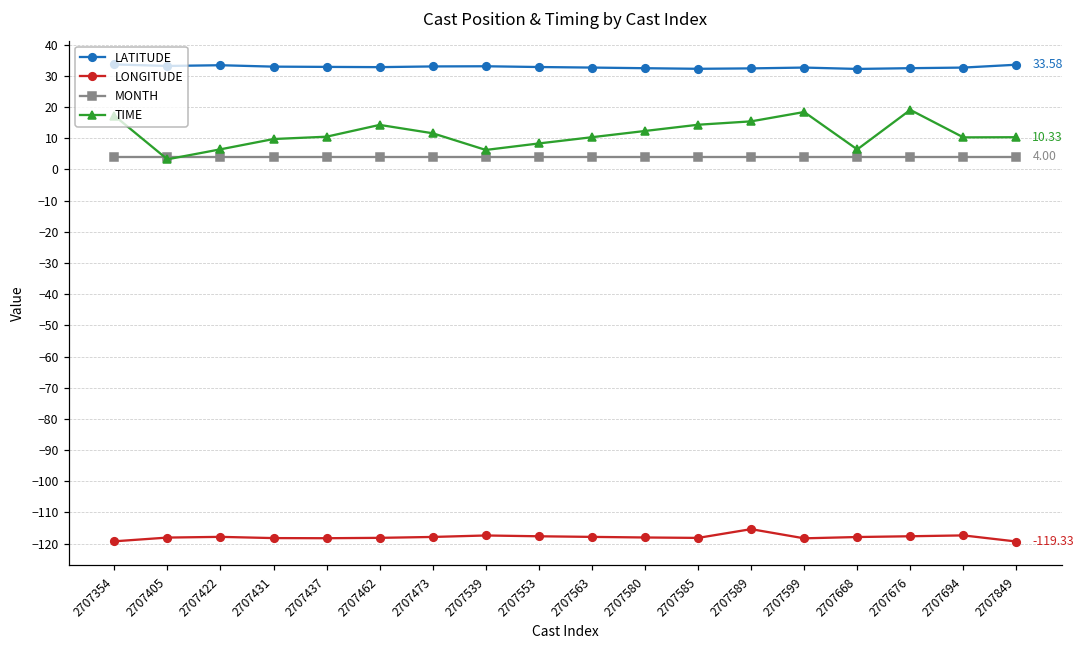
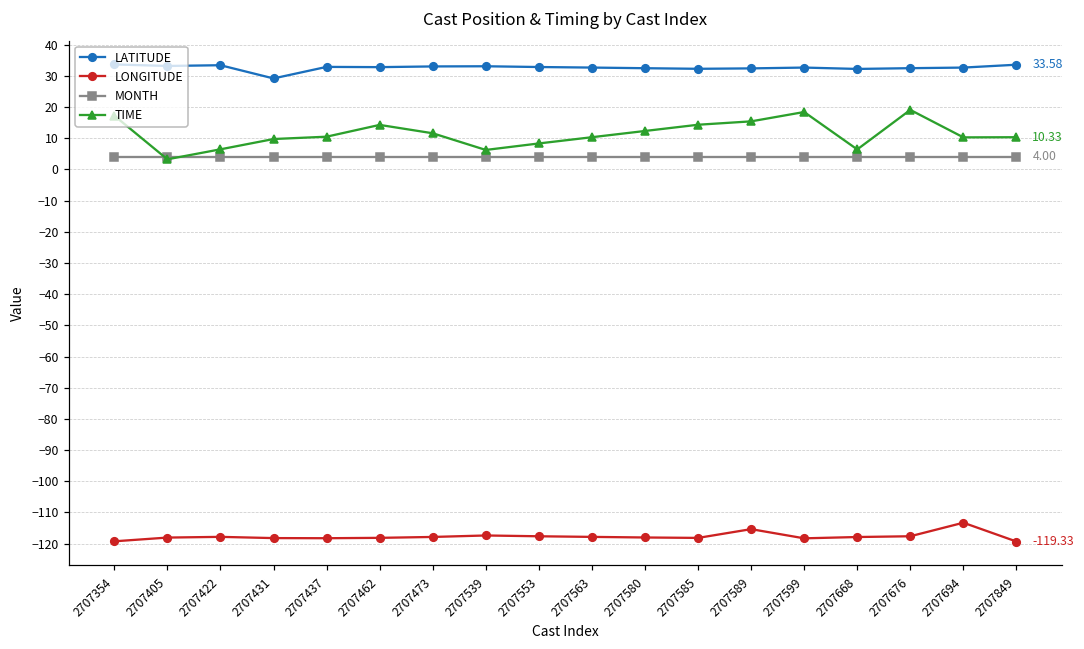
LATITUDE, 2707431: 33 -> 29
LONGITUDE, 2707694: -117 -> -113
